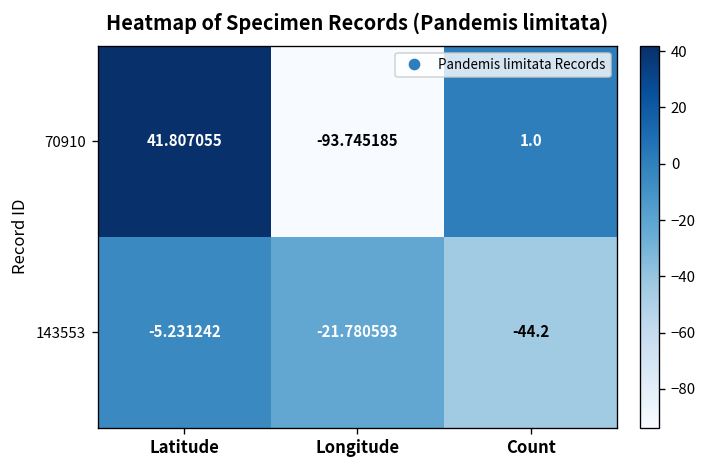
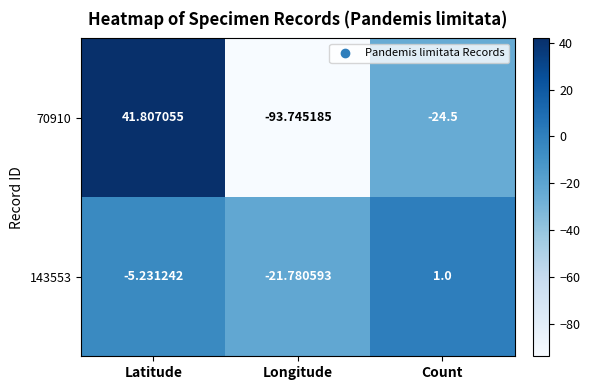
70910, Count: 1.0 -> -24.5
143553, Count: -44.2 -> 1.0
